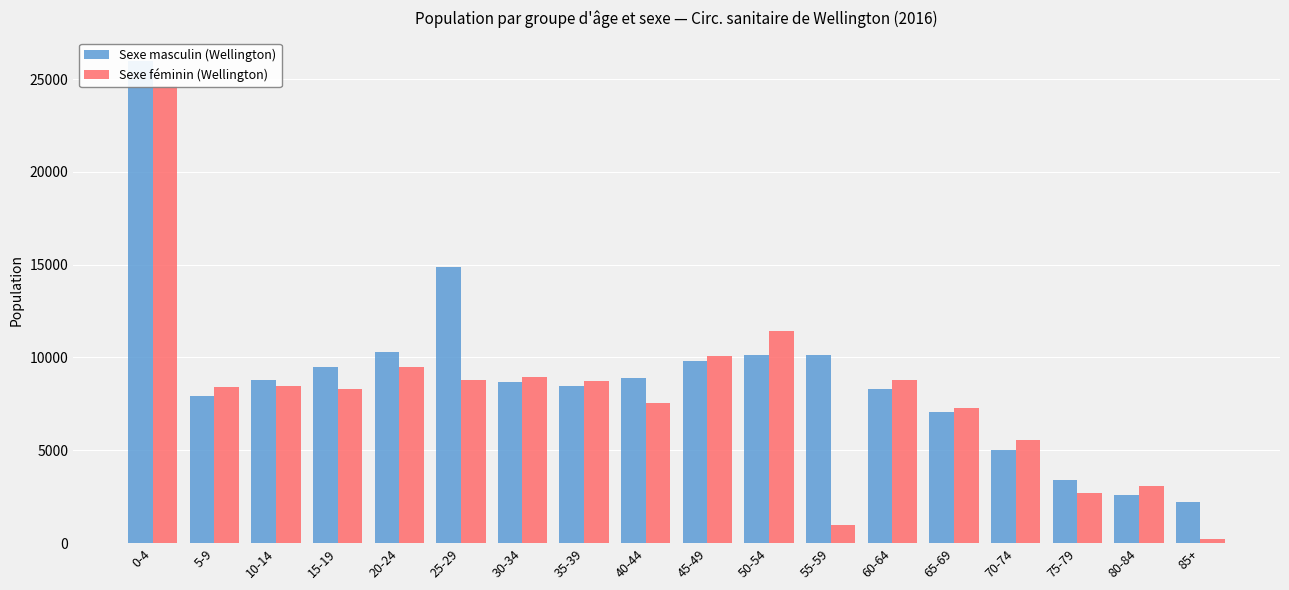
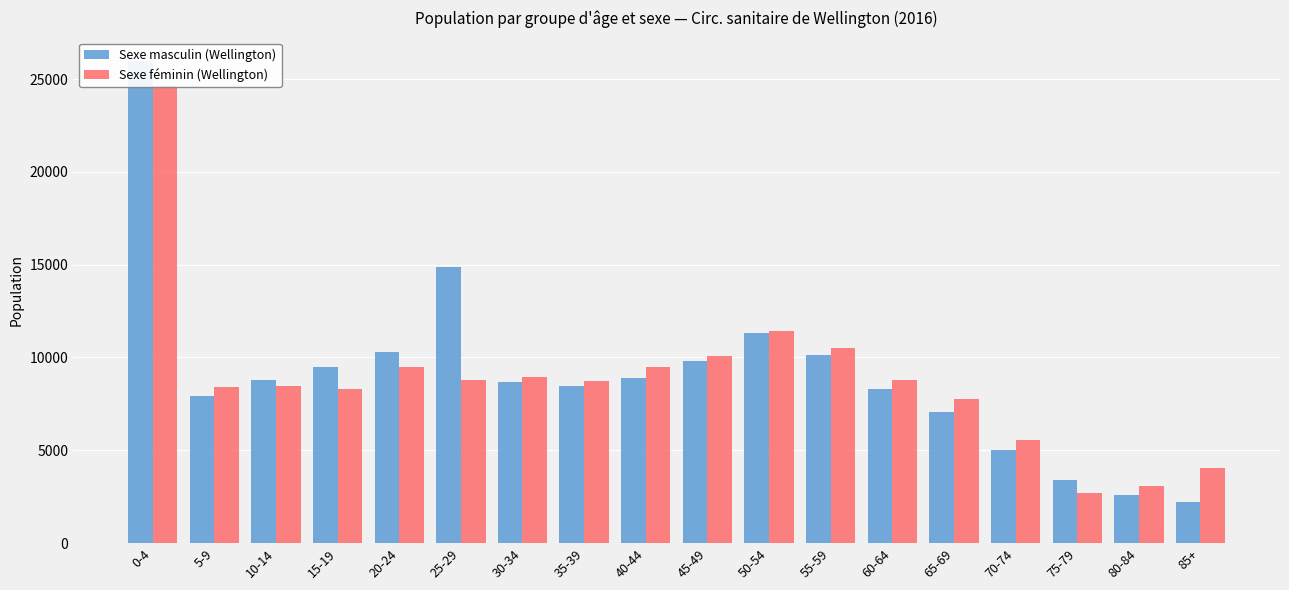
Sexe féminin (Wellington), 40-44: 7600 -> 9500
Sexe masculin (Wellington), 50-54: 10200 -> 11300
Sexe féminin (Wellington), 55-59: 1000 -> 10500
Sexe féminin (Wellington), 65-69: 7300 -> 7800
Sexe féminin (Wellington), 85+: 200 -> 4100
